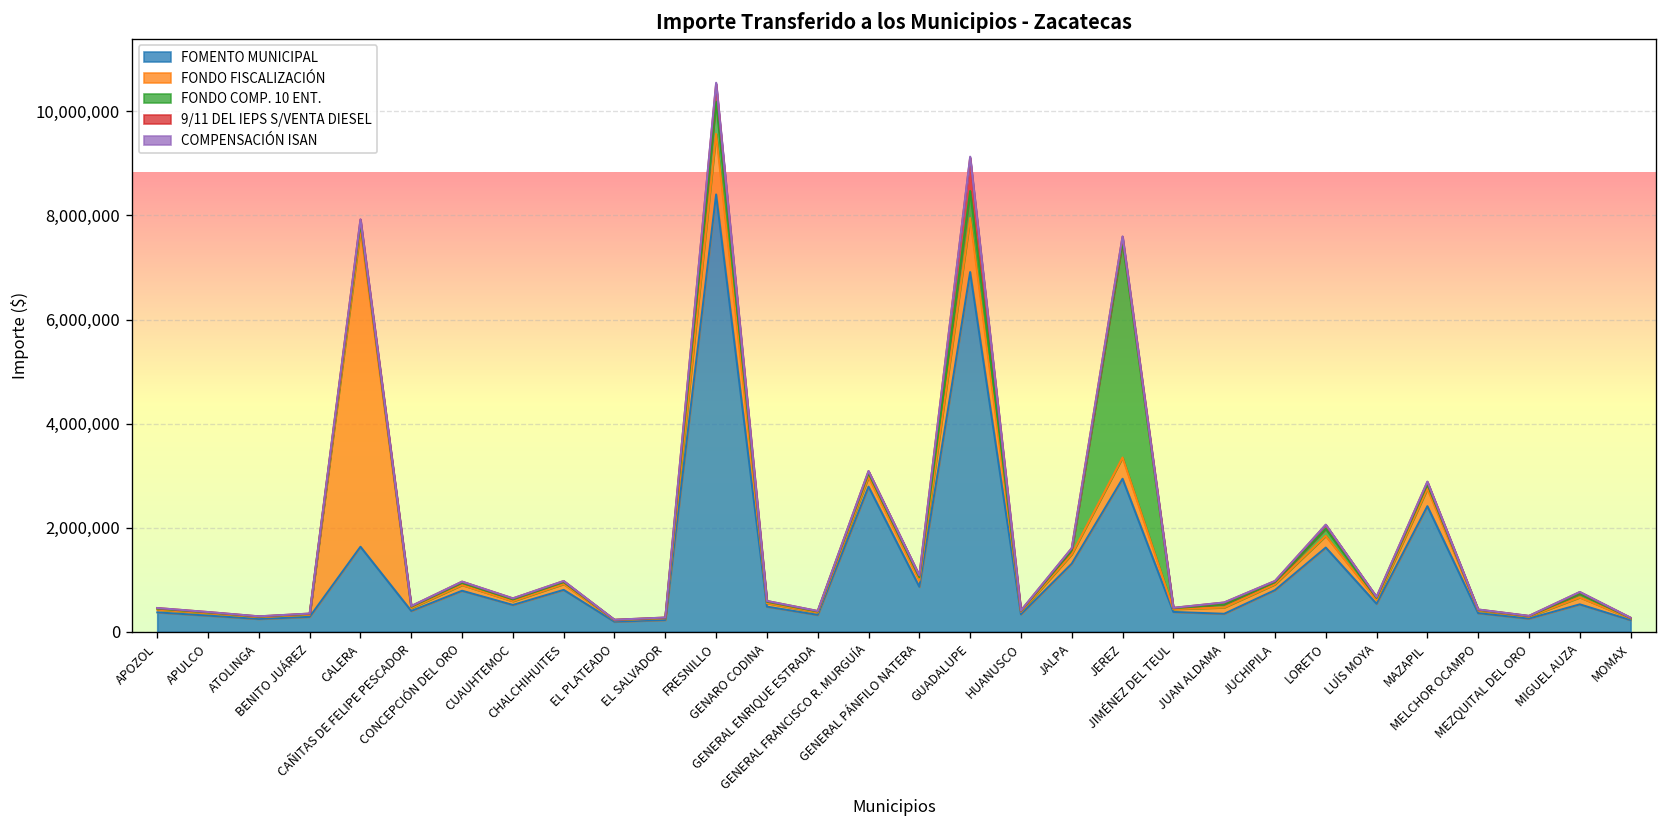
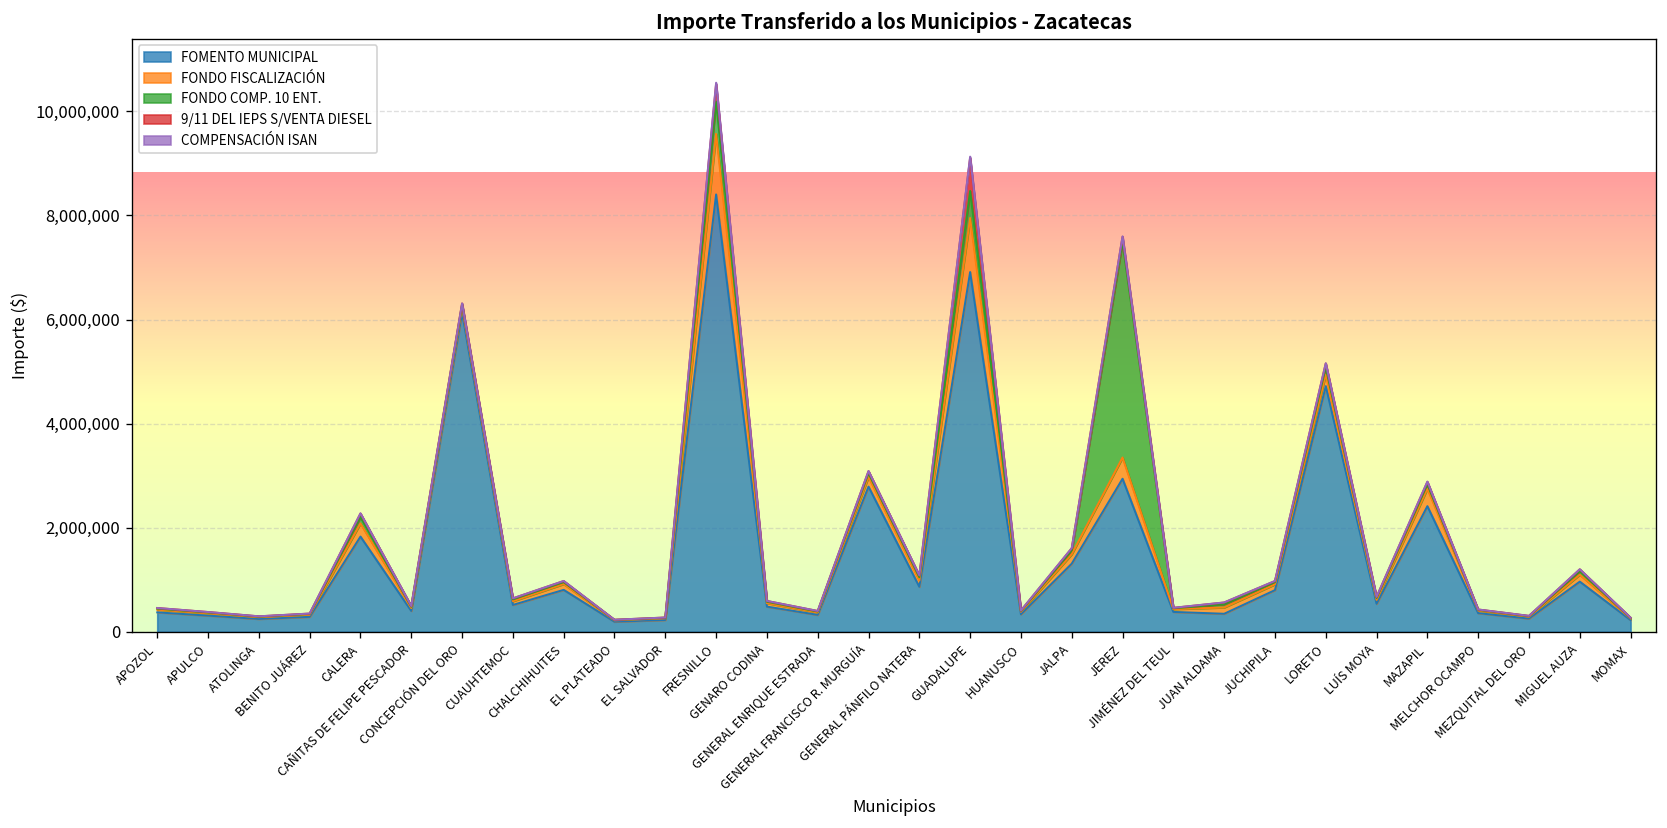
FOMENTO MUNICIPAL, CALERA: 1,600,000 -> 1,800,000
FONDO FISCALIZACIÓN, CALERA: 6,100,000 -> 300,000
FOMENTO MUNICIPAL, CONCEPCIÓN DEL ORO: 800,000 -> 6,100,000
FOMENTO MUNICIPAL, LORETO: 1,600,000 -> 4,700,000
FOMENTO MUNICIPAL, MIGUEL AUZA: 500,000 -> 1,000,000
